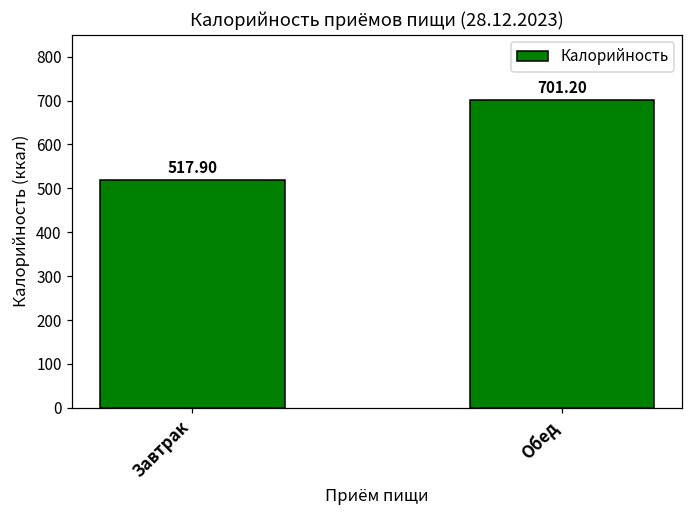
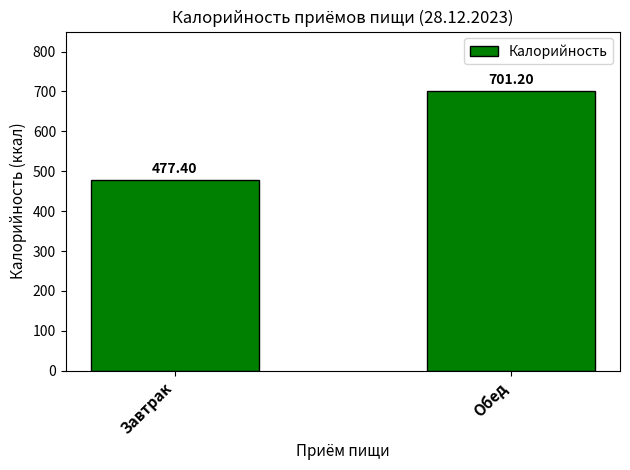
Завтрак: 517.90 -> 477.40
